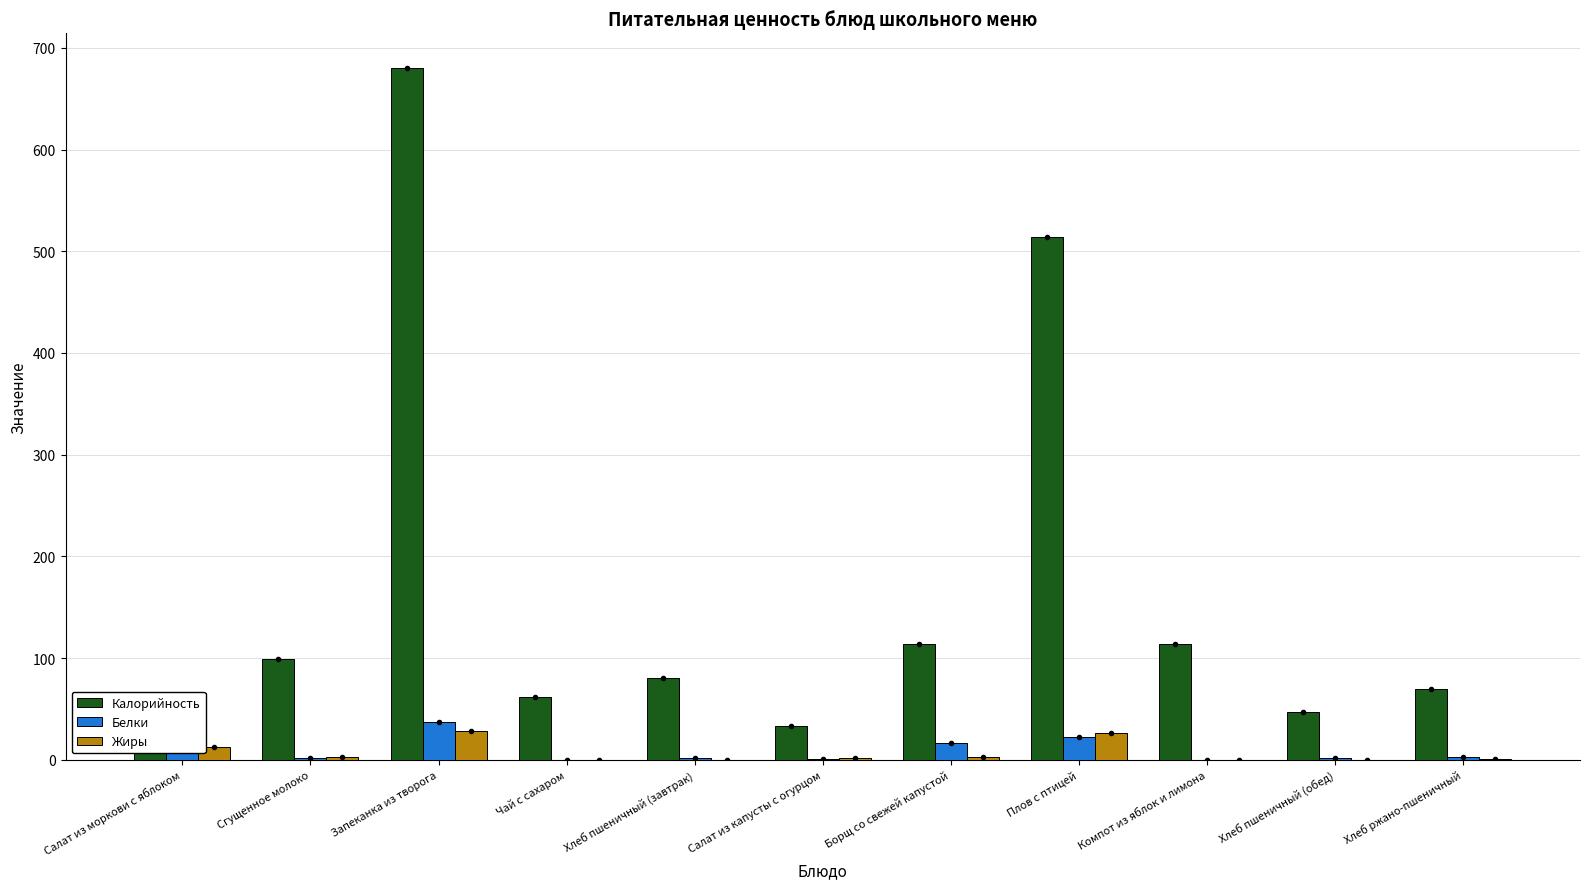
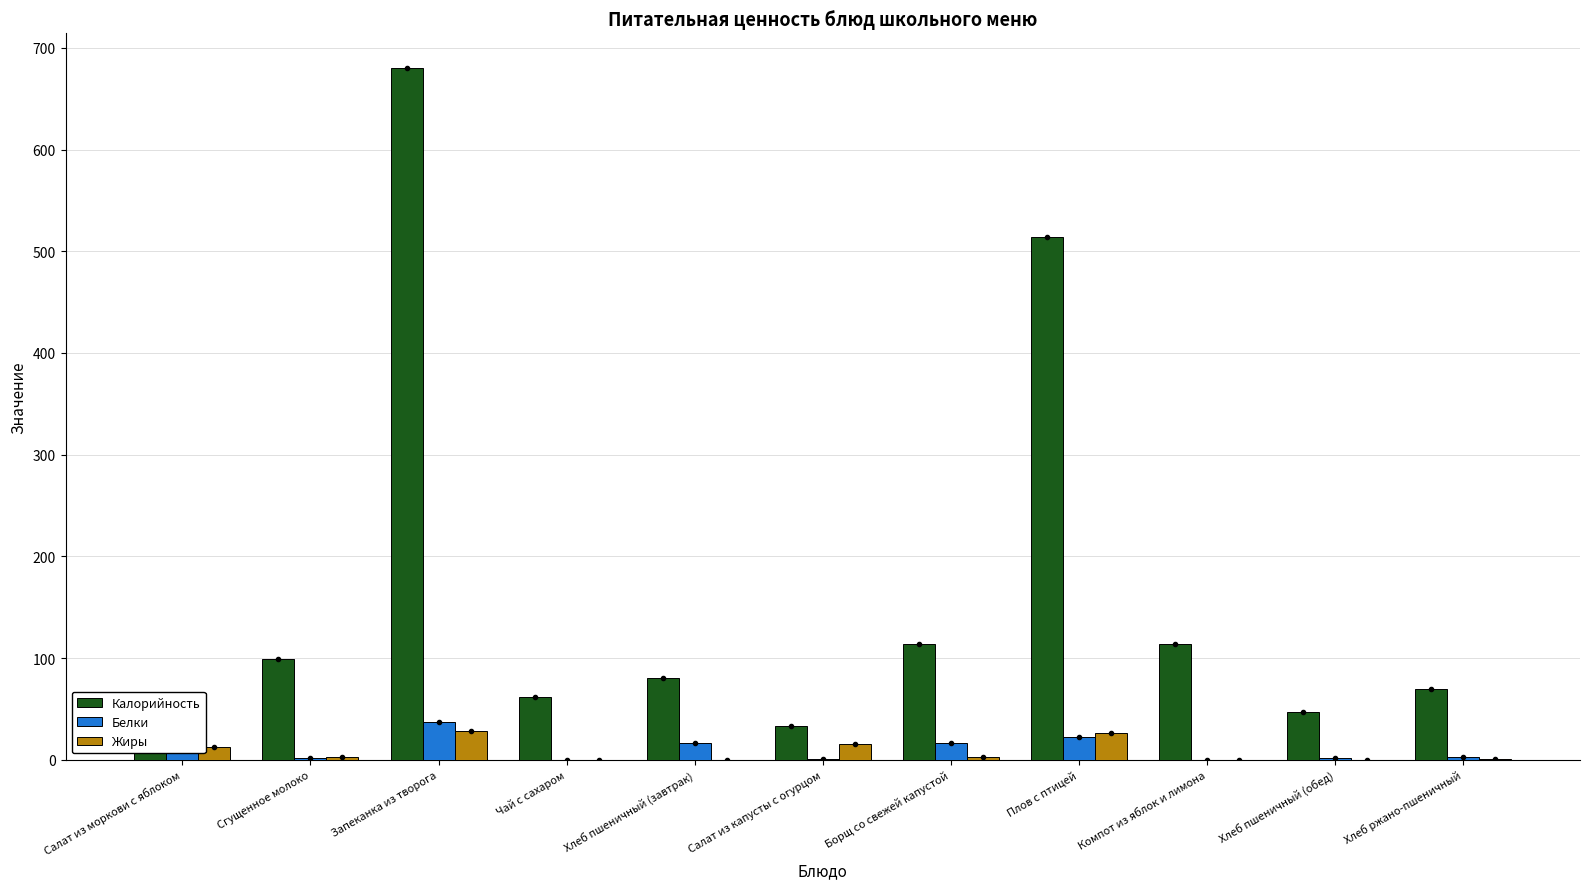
Белки, Хлеб пшеничный (завтрак): 2 -> 16
Жиры, Салат из капусты с огурцом: 2 -> 15
